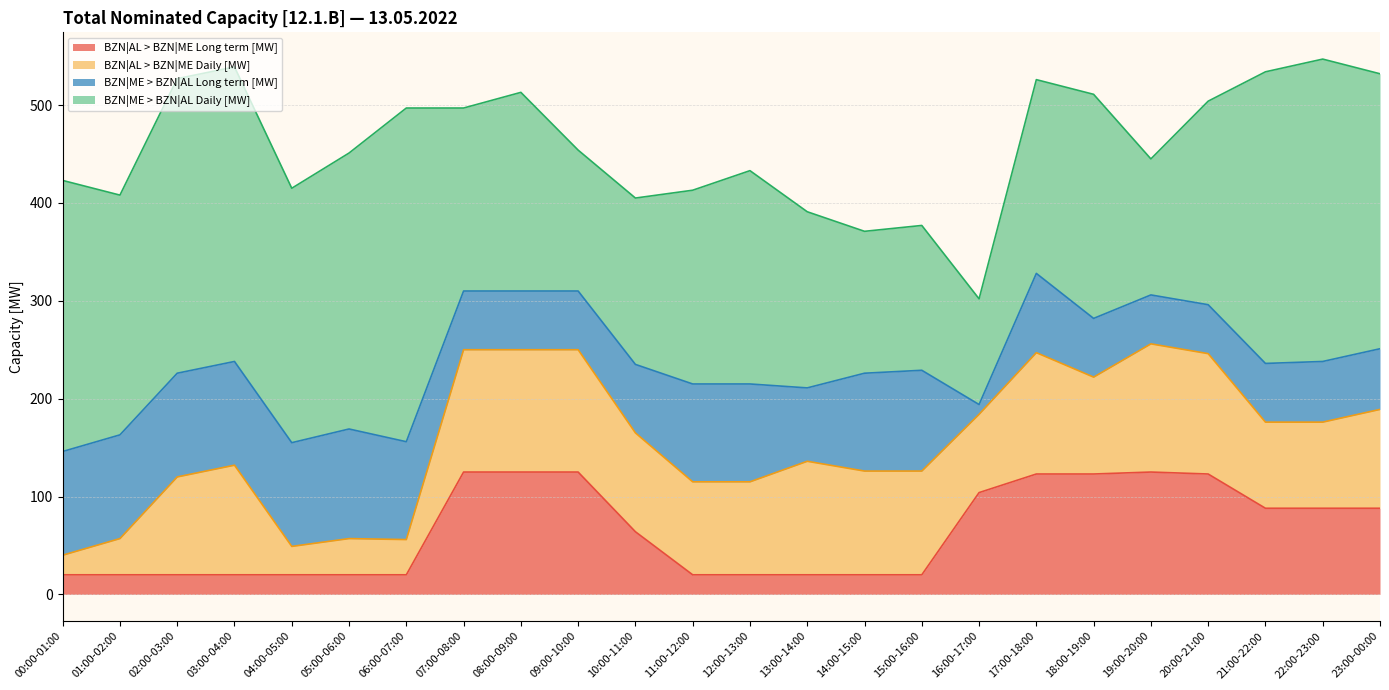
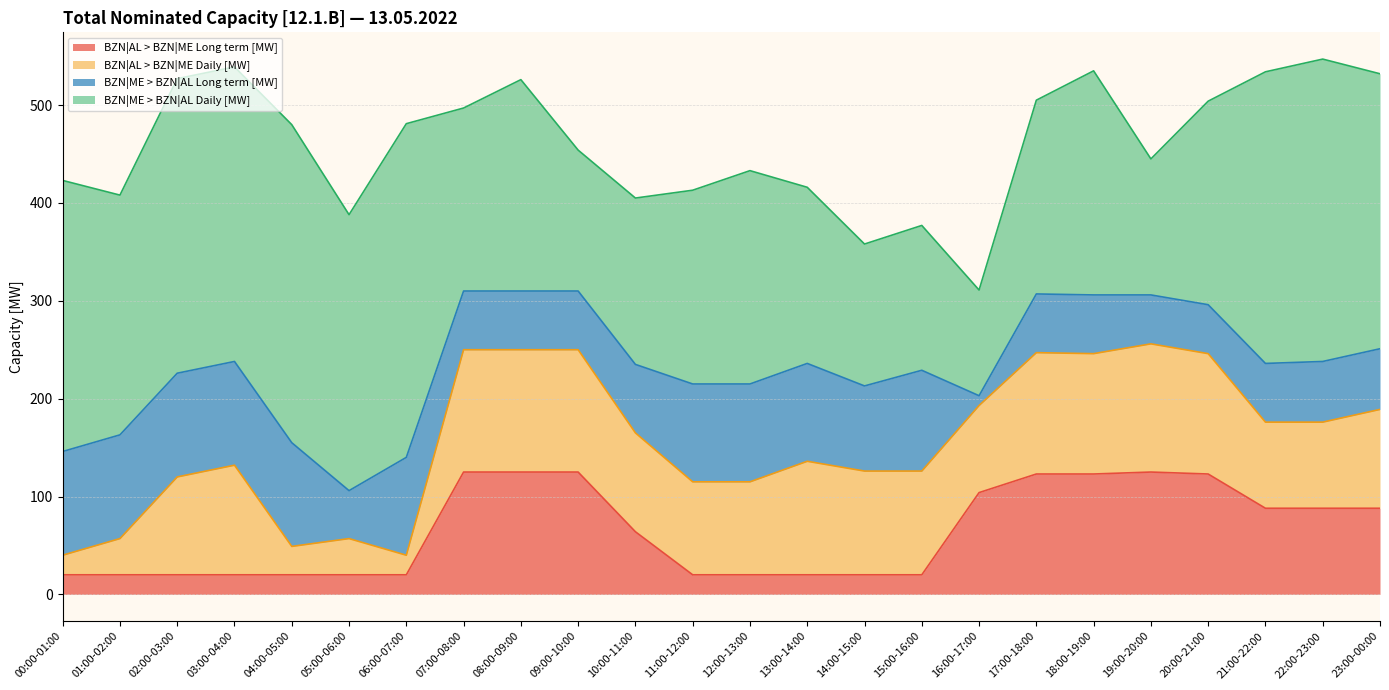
BZN|ME > BZN|AL Daily [MW], 04:00-05:00: 260 -> 330
BZN|ME > BZN|AL Long term [MW], 05:00-06:00: 110 -> 50
BZN|AL > BZN|ME Daily [MW], 06:00-07:00: 40 -> 20
BZN|ME > BZN|AL Daily [MW], 08:00-09:00: 200 -> 220
BZN|ME > BZN|AL Long term [MW], 13:00-14:00: 80 -> 100
BZN|ME > BZN|AL Long term [MW], 14:00-15:00: 100 -> 90
BZN|AL > BZN|ME Daily [MW], 16:00-17:00: 80 -> 90
BZN|ME > BZN|AL Long term [MW], 17:00-18:00: 80 -> 60
BZN|AL > BZN|ME Daily [MW], 18:00-19:00: 100 -> 120
